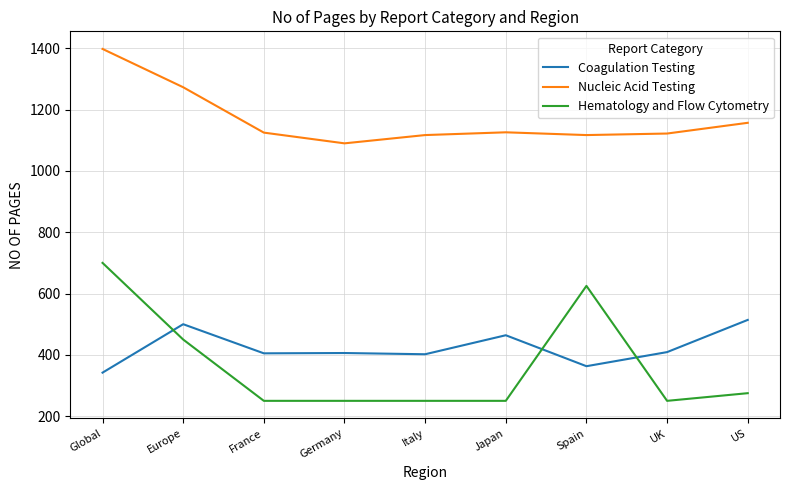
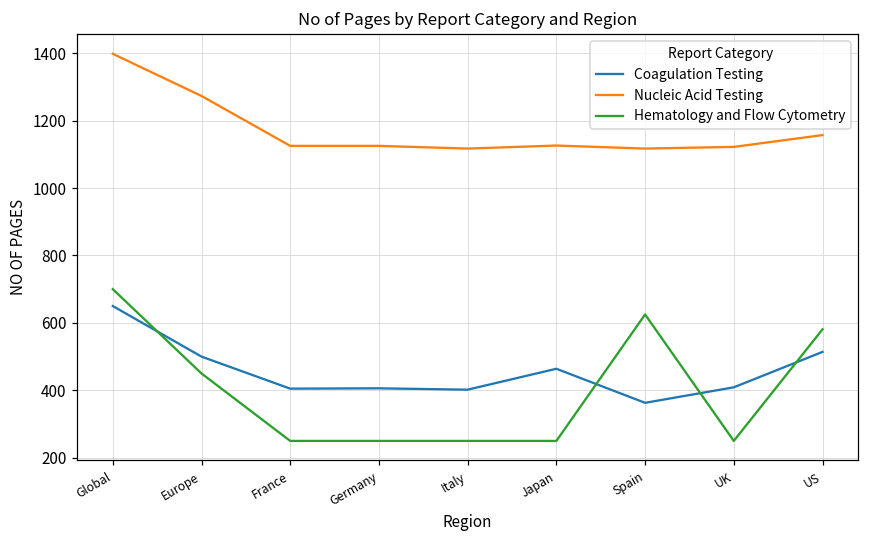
Coagulation Testing, Global: 340 -> 650
Nucleic Acid Testing, Germany: 1090 -> 1130
Hematology and Flow Cytometry, US: 280 -> 580
